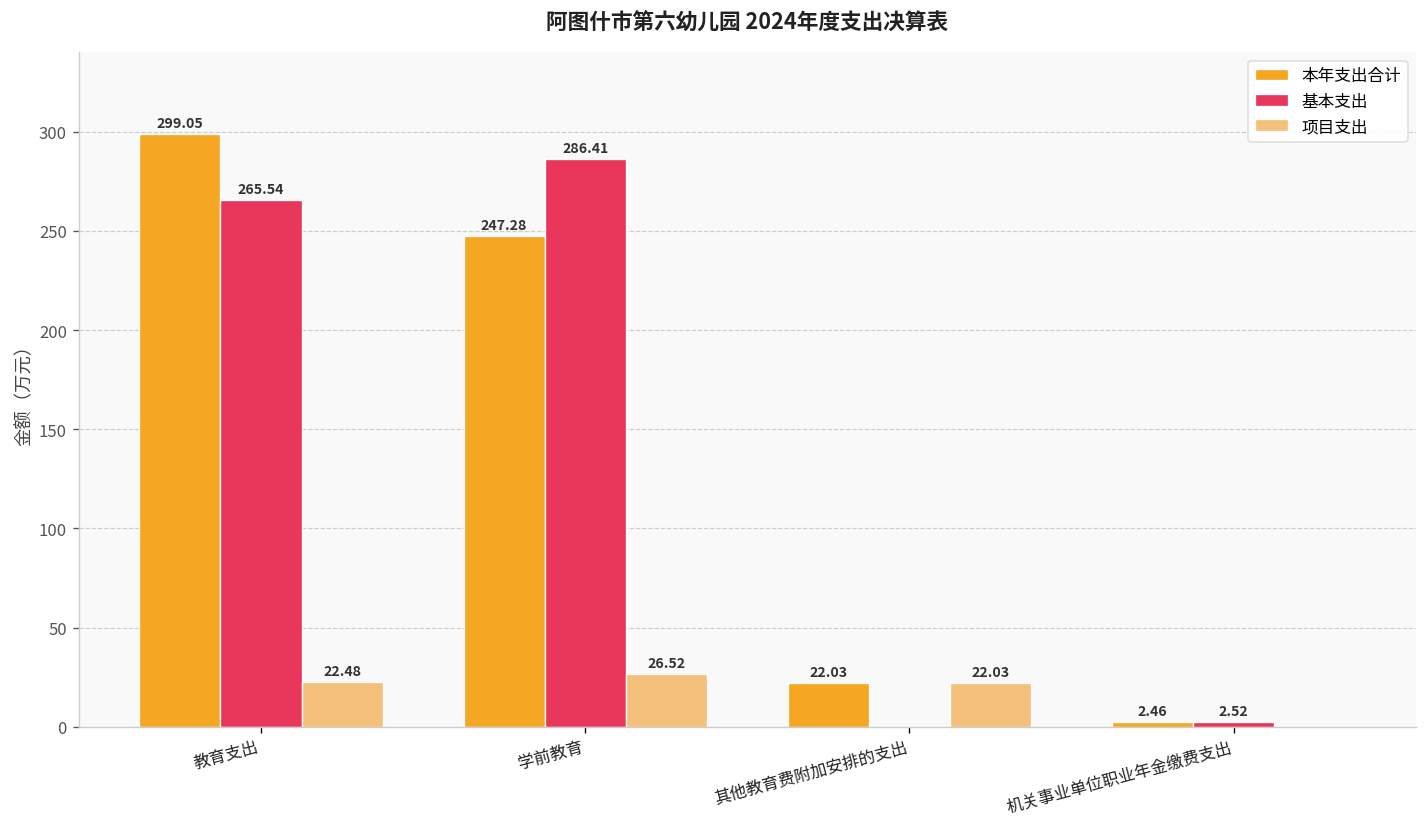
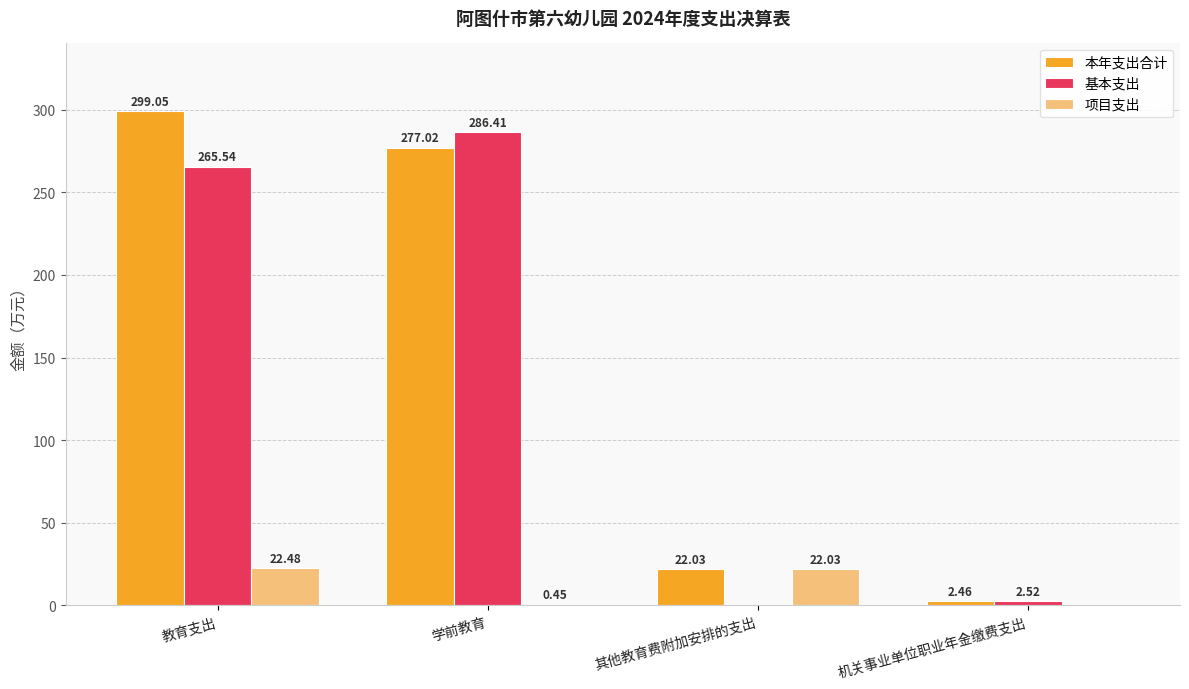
本年支出合计, 学前教育: 247.28 -> 277.02
项目支出, 学前教育: 26.52 -> 0.45
